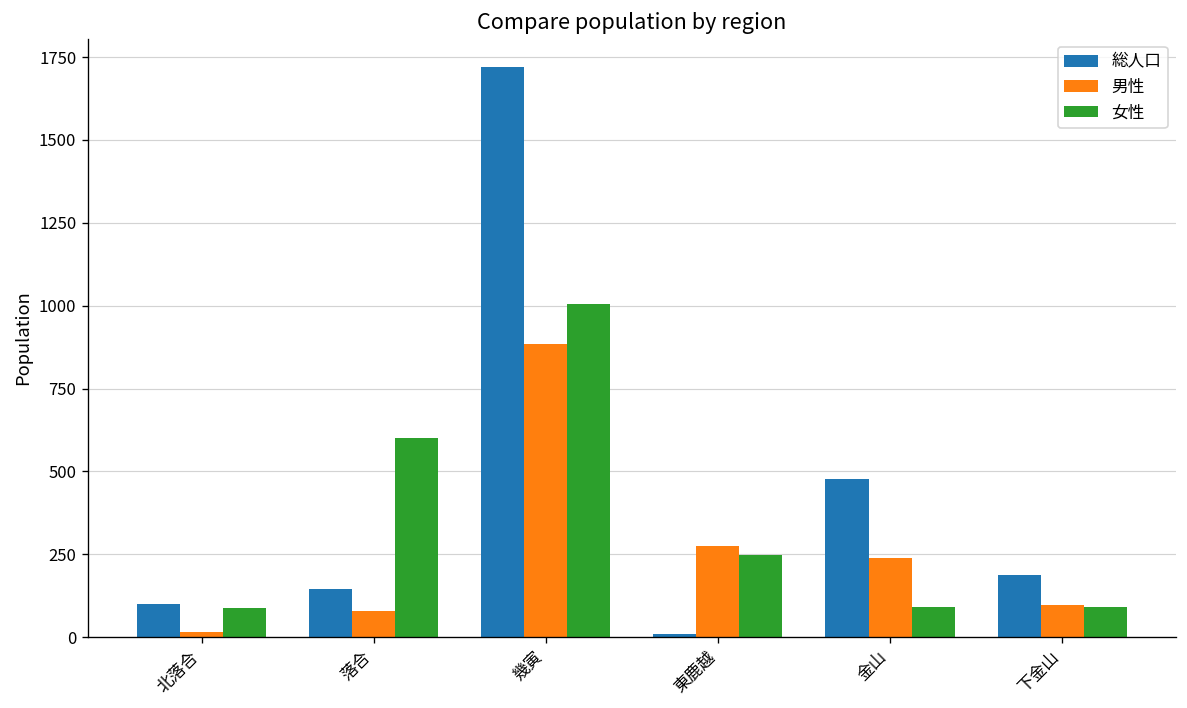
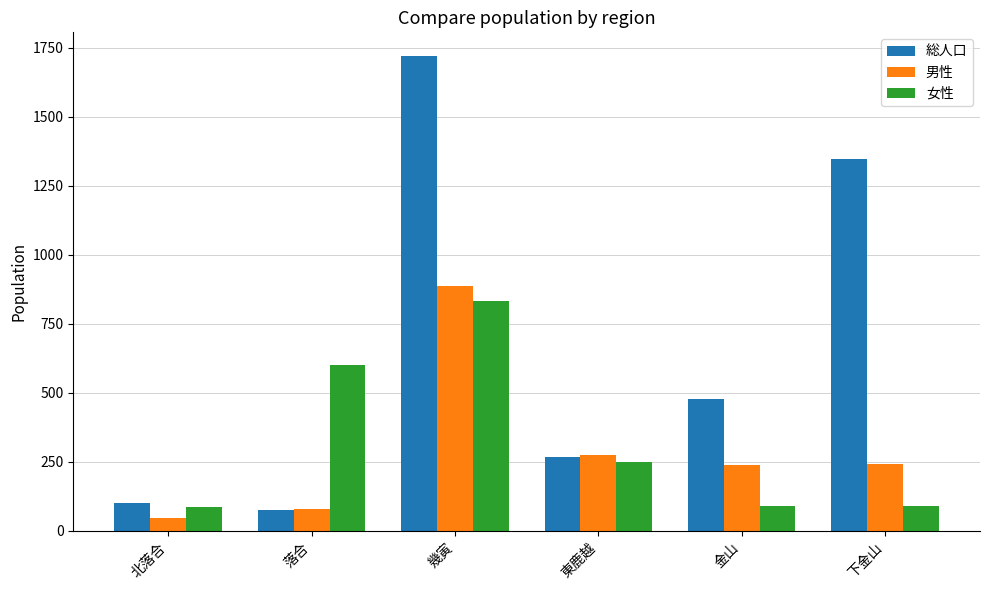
男性, 北落合: 20 -> 50
総人口, 落合: 150 -> 80
女性, 幾寅: 1010 -> 830
総人口, 東鹿越: 10 -> 270
総人口, 下金山: 190 -> 1350
男性, 下金山: 100 -> 240
